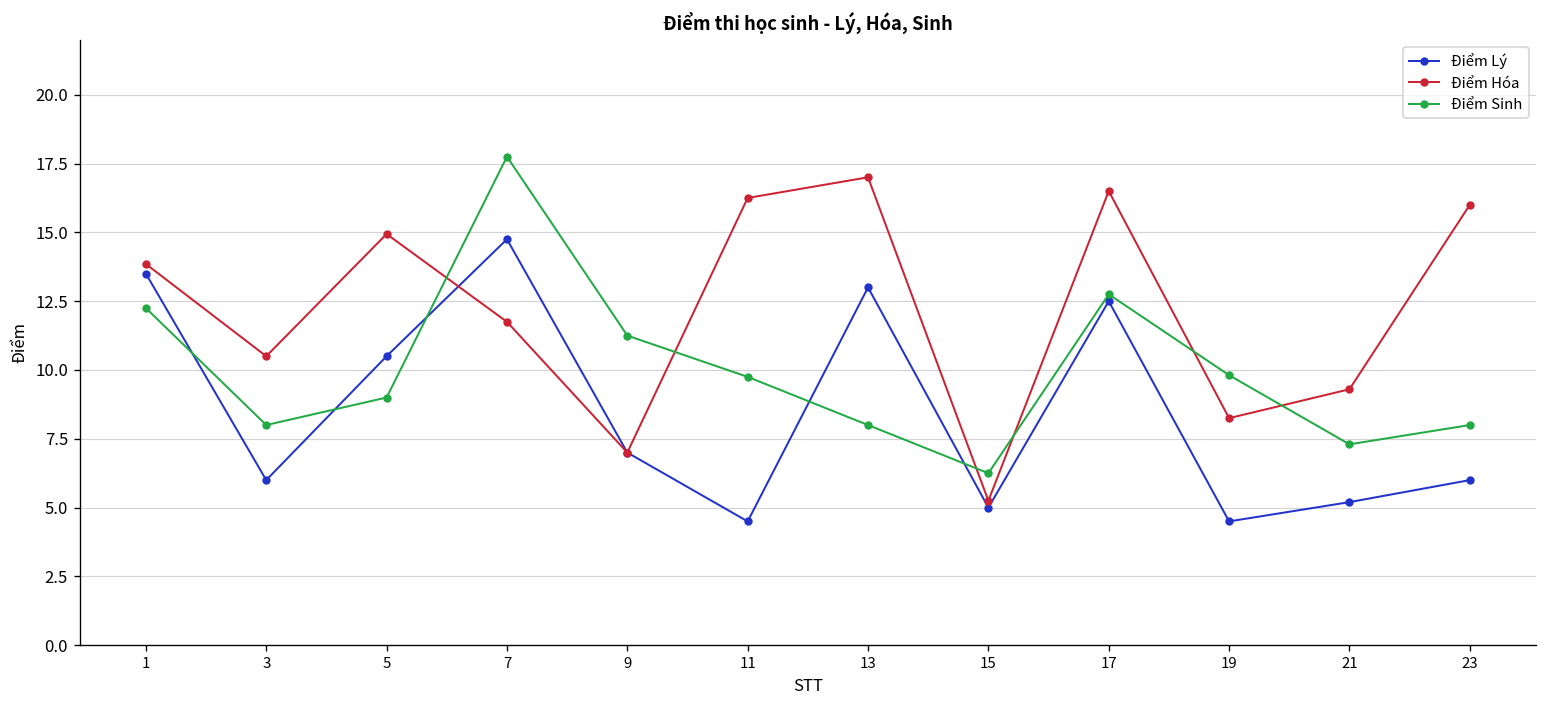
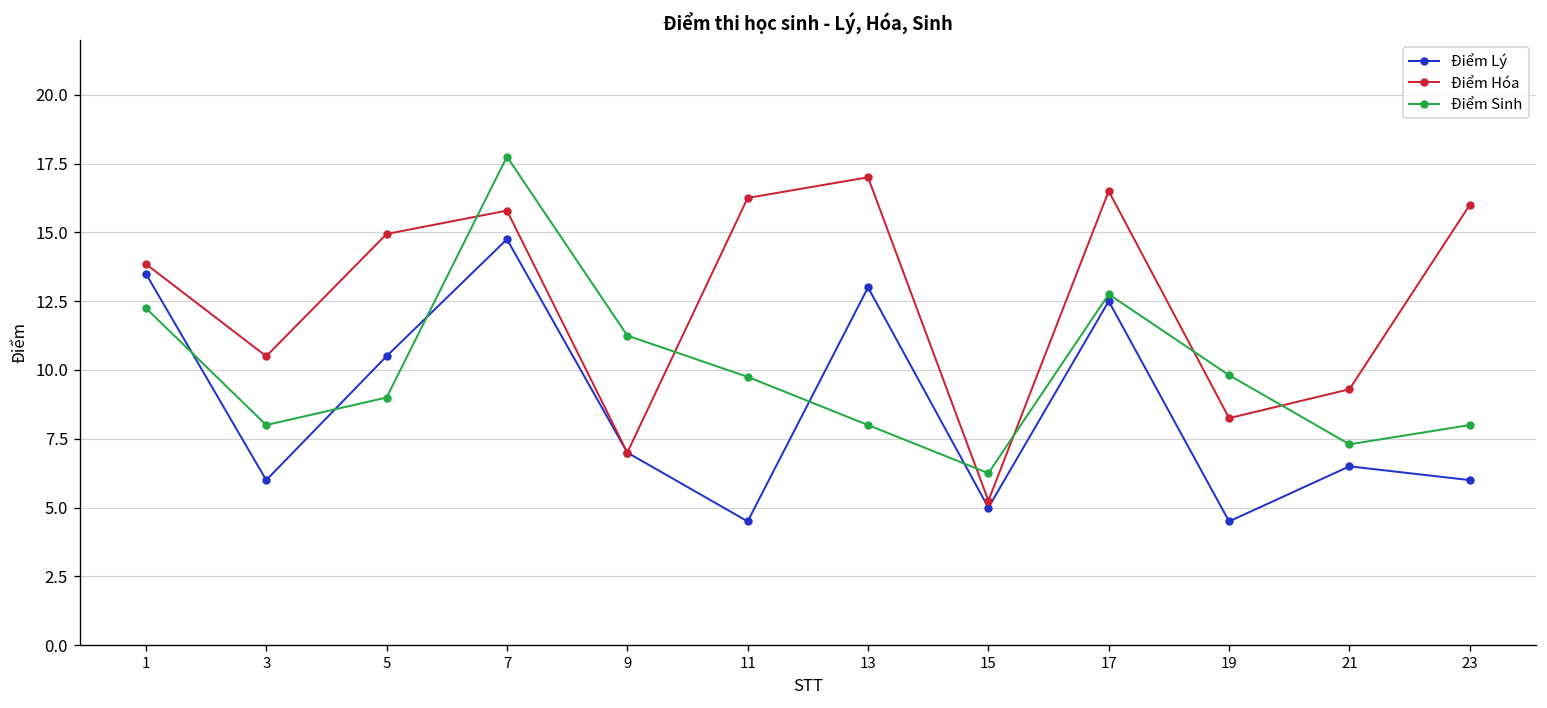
Điểm Hóa, 7: 11.8 -> 15.8
Điểm Lý, 21: 5.2 -> 6.5
